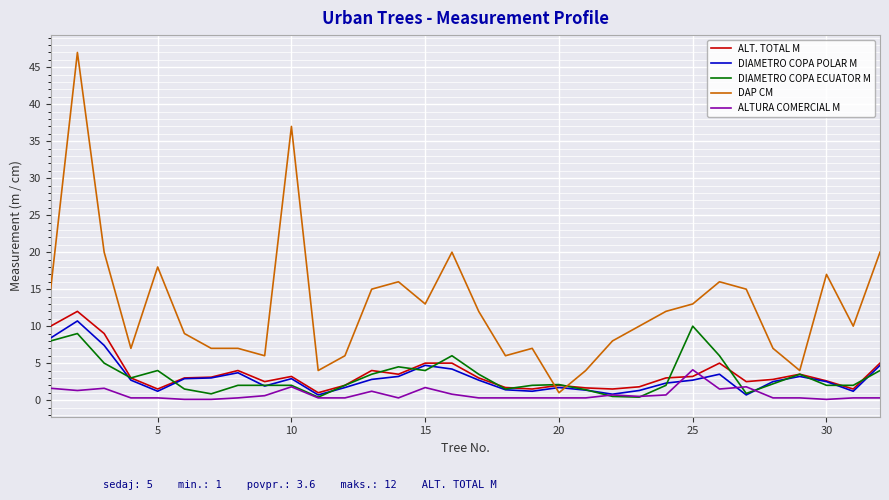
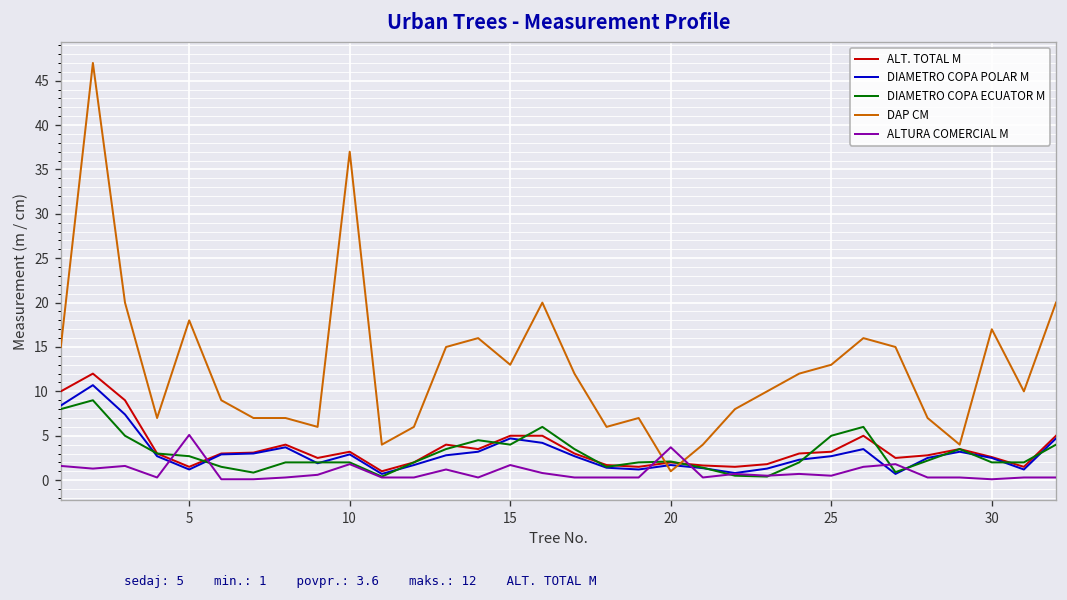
DIAMETRO COPA ECUATOR M, 5: 4 -> 3
ALTURA COMERCIAL M, 5: 0 -> 5
ALTURA COMERCIAL M, 20: 0 -> 4
DIAMETRO COPA ECUATOR M, 25: 10 -> 5
ALTURA COMERCIAL M, 25: 4 -> 1
